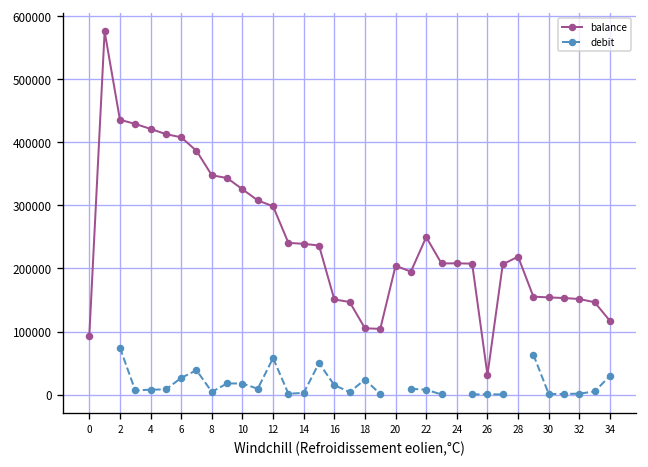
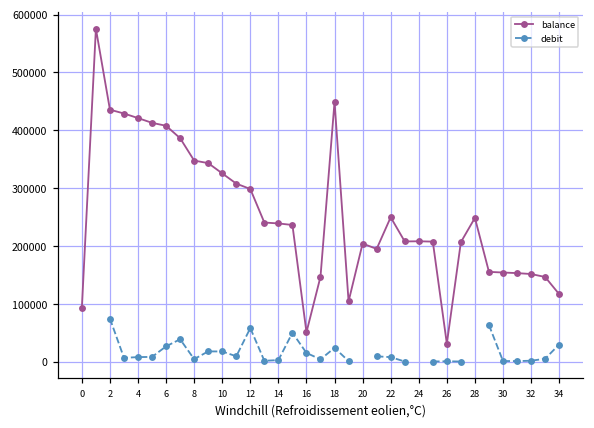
balance, 16: 150000 -> 50000
balance, 18: 110000 -> 450000
balance, 28: 220000 -> 250000
